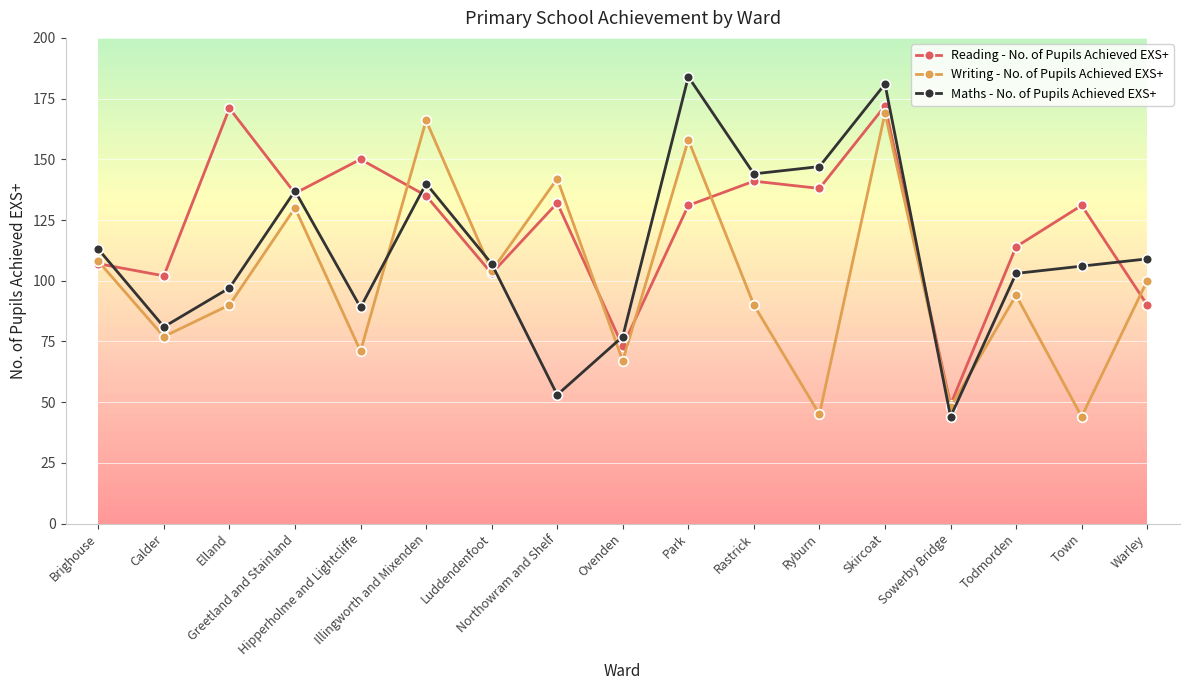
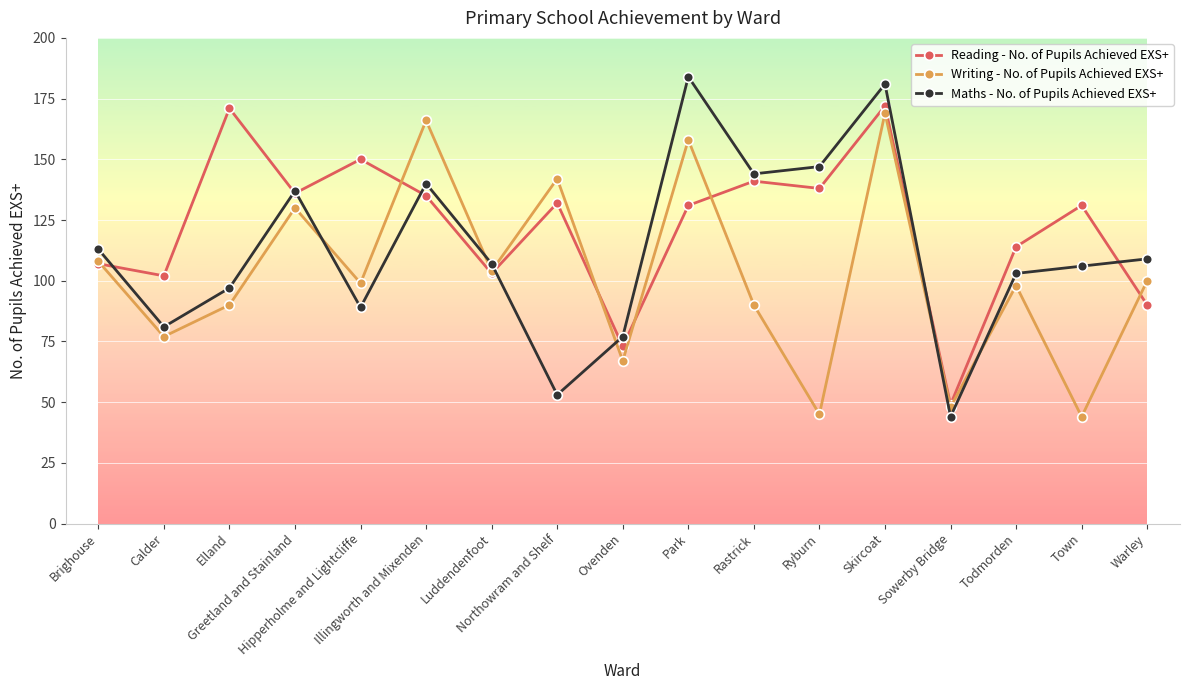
Writing - No. of Pupils Achieved EXS+, Hipperholme and Lightcliffe: 71 -> 99
Writing - No. of Pupils Achieved EXS+, Todmorden: 94 -> 98
